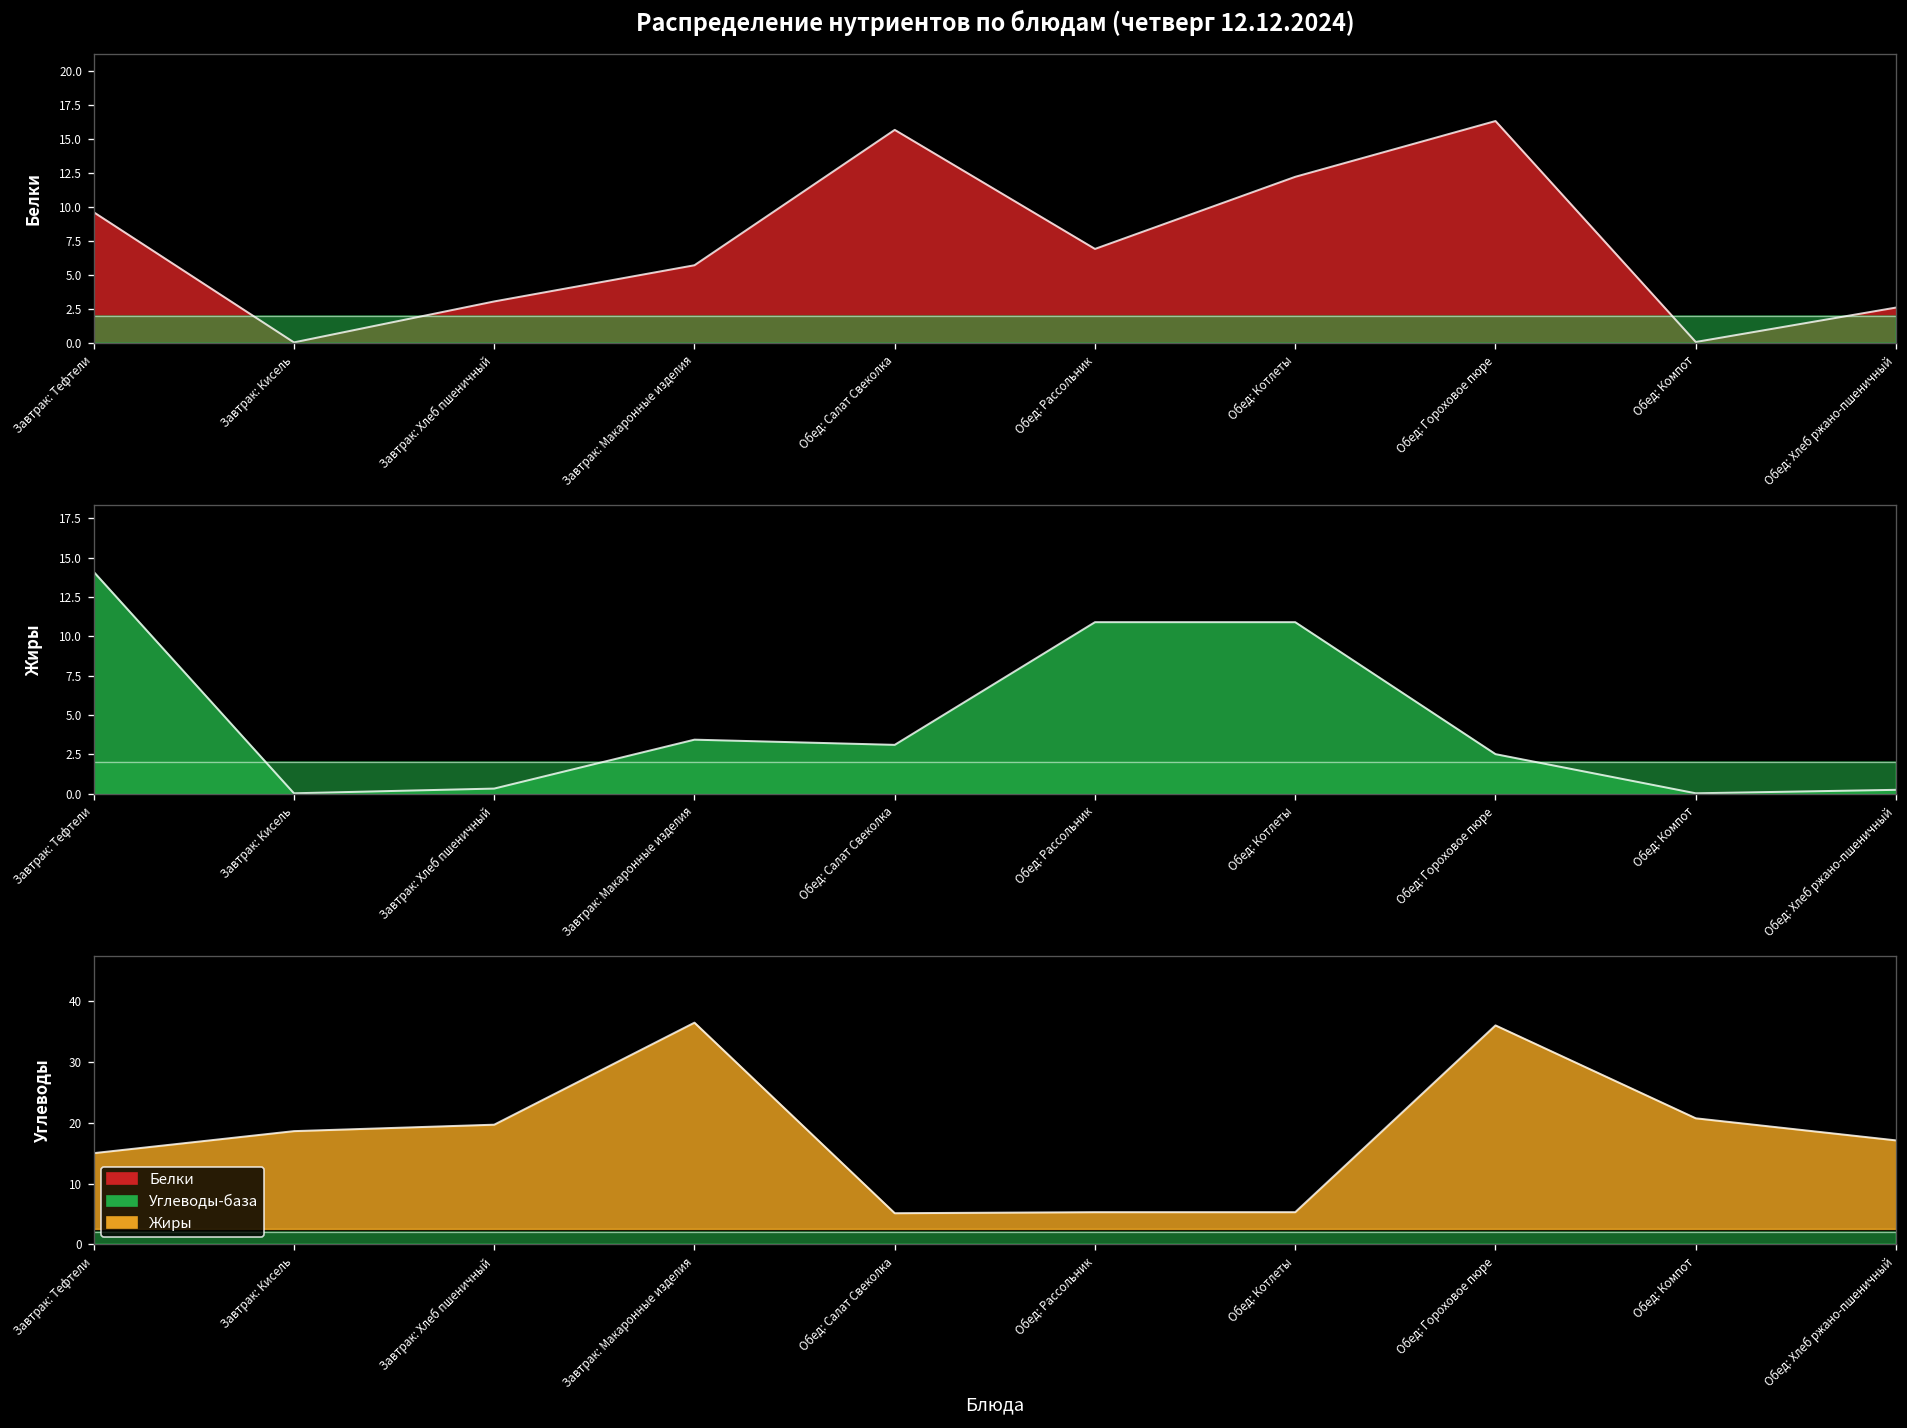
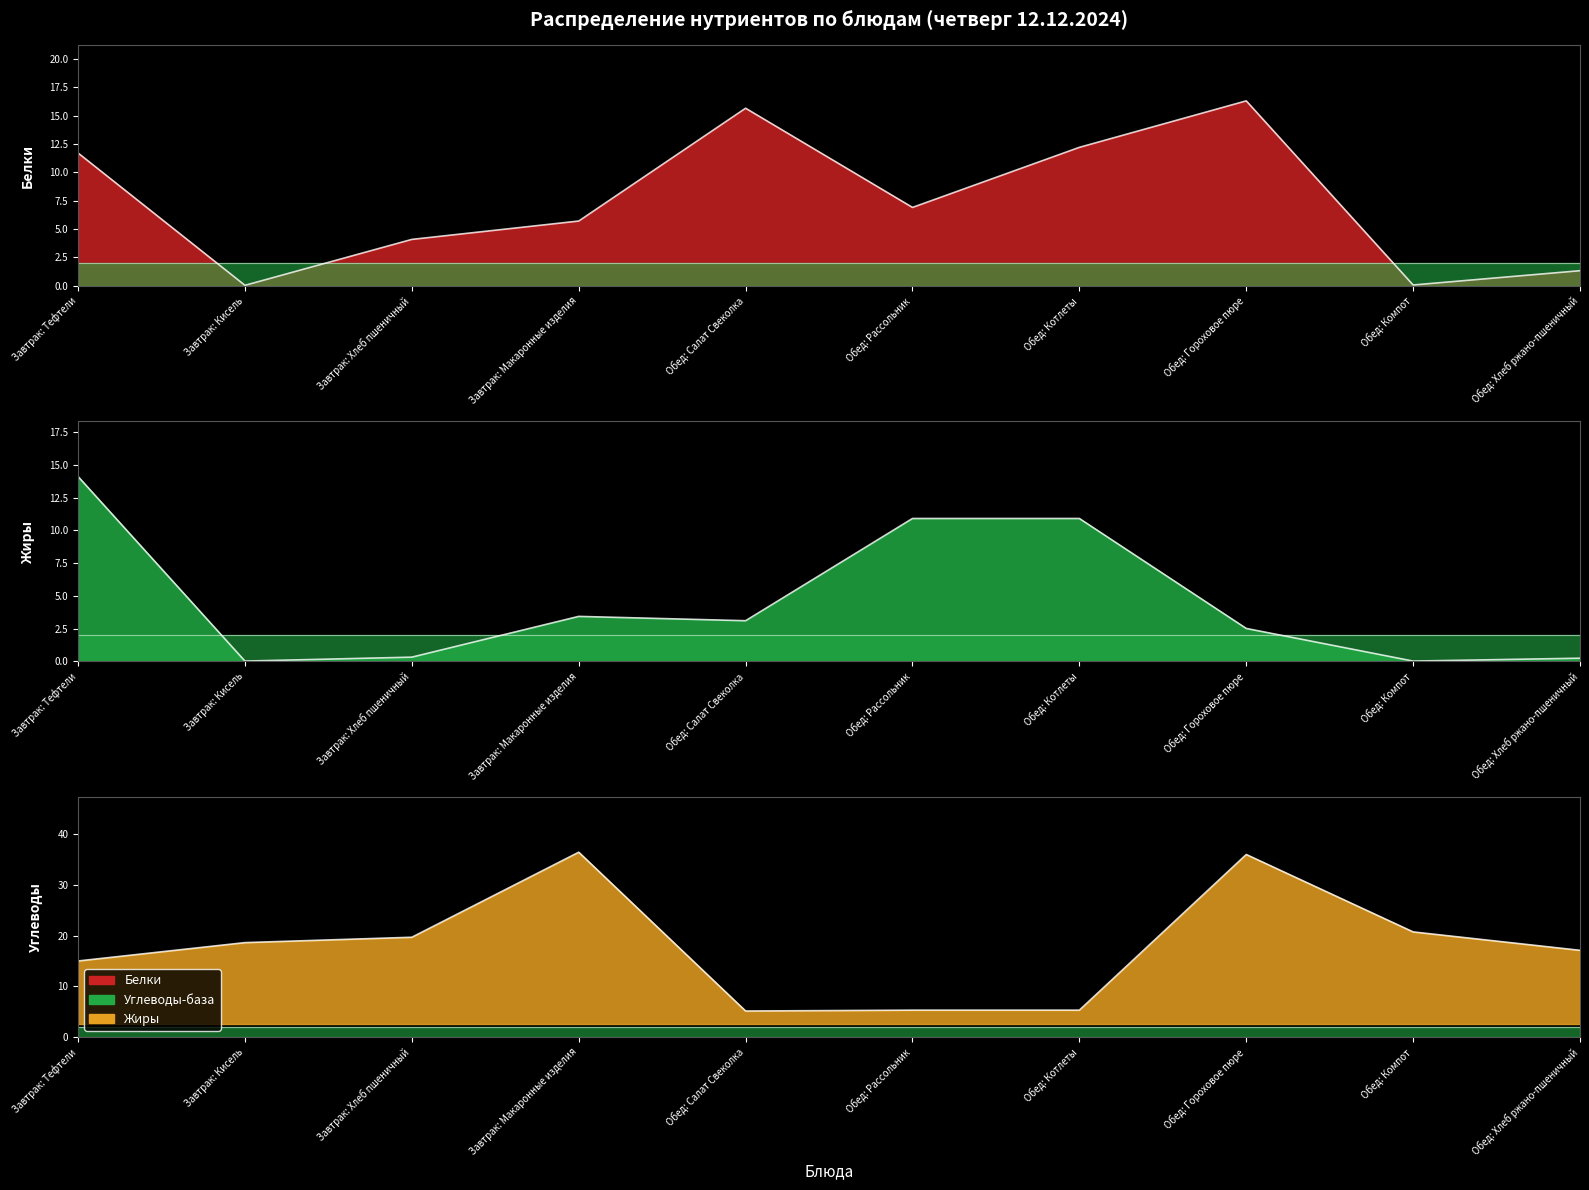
Распределение нутриентов по блюдам (четверг 12.12.2024), Белки, Завтрак: Тефтели: 9.6 -> 11.7
Распределение нутриентов по блюдам (четверг 12.12.2024), Белки, Завтрак: Хлеб пшеничный: 3.0 -> 4.1
Распределение нутриентов по блюдам (четверг 12.12.2024), Белки, Обед: Хлеб ржано-пшеничный: 2.6 -> 1.3
